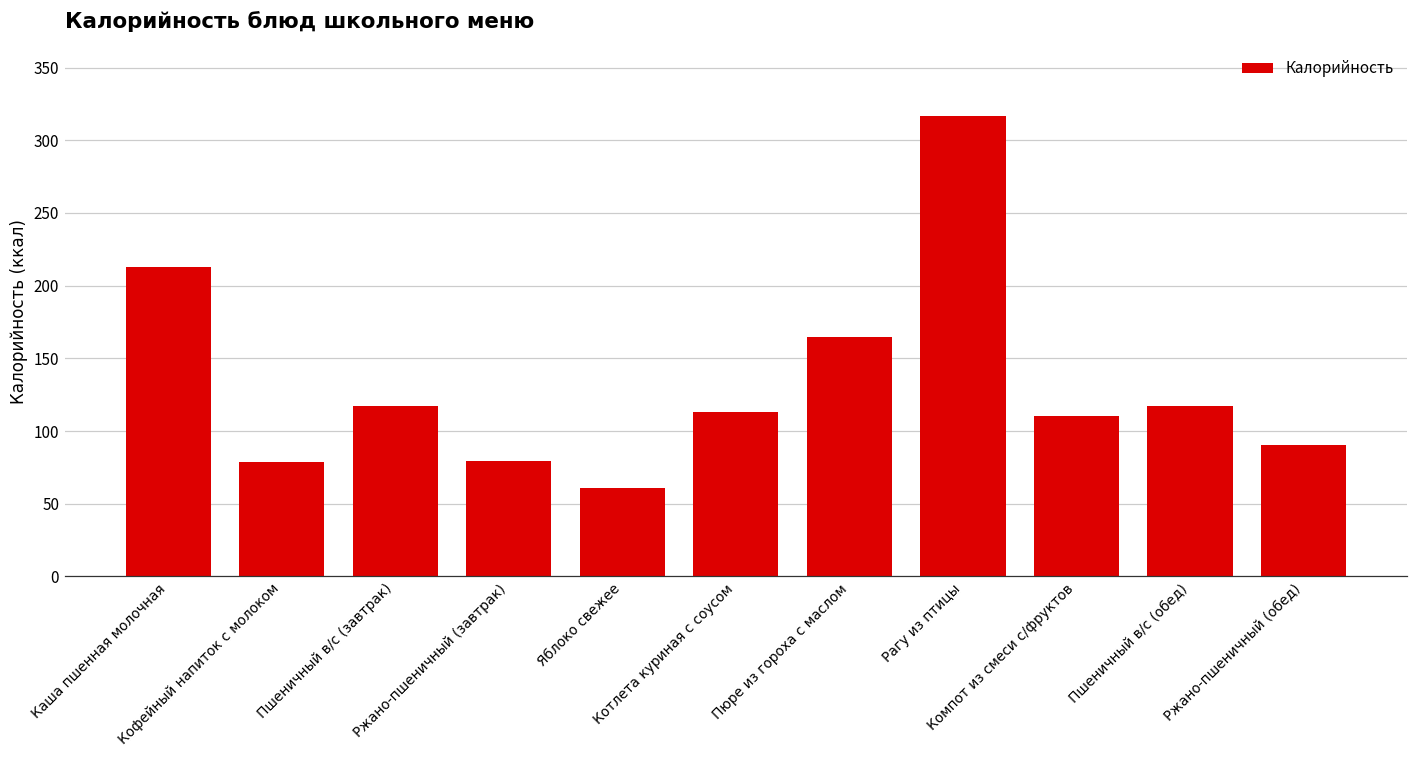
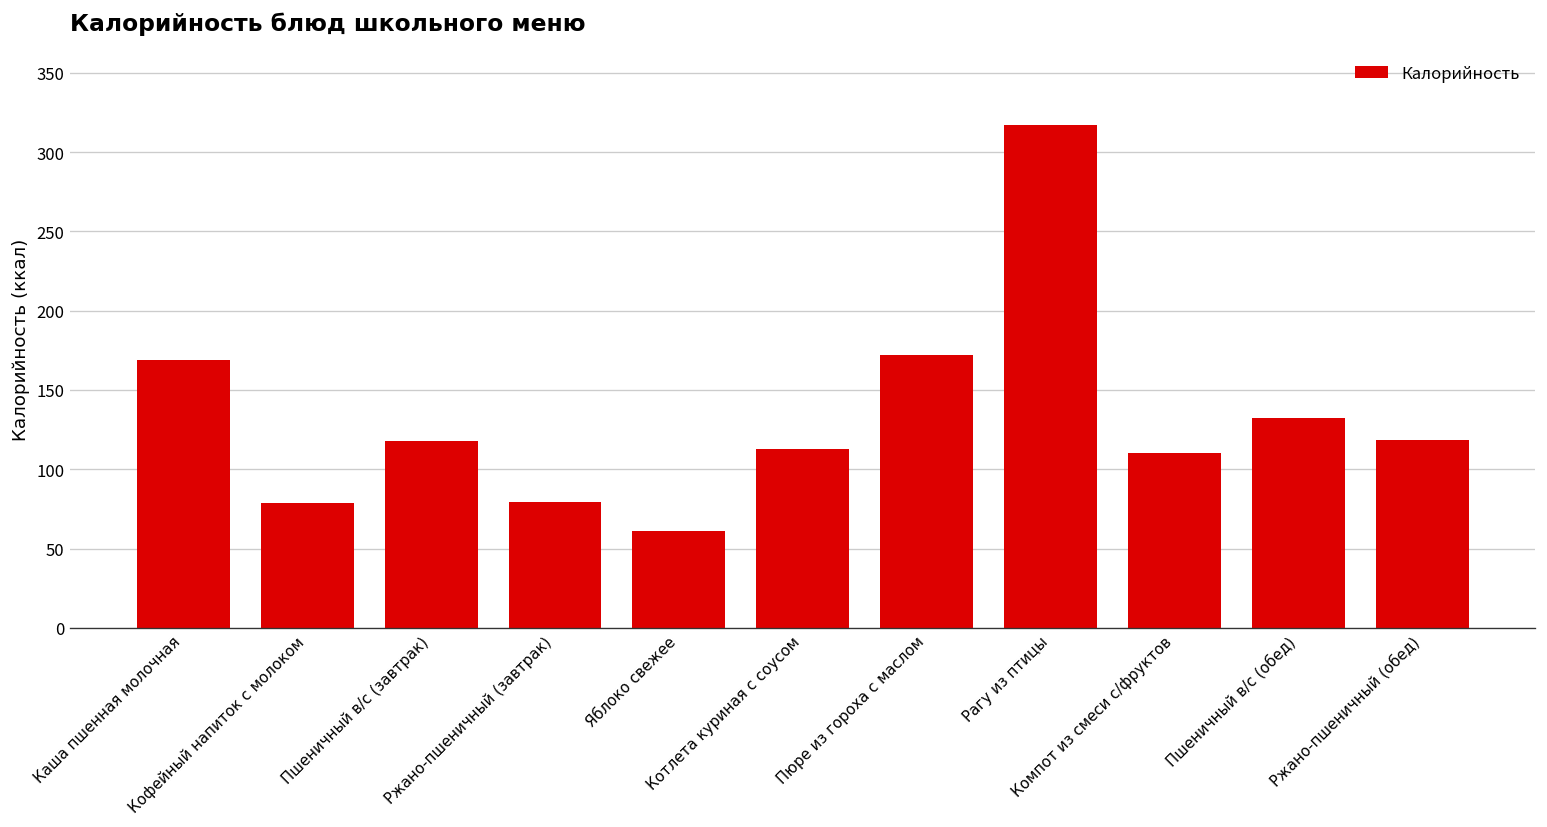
Каша пшенная молочная: 213 -> 169
Пюре из гороха с маслом: 165 -> 172
Пшеничный в/с (обед): 118 -> 133
Ржано-пшеничный (обед): 91 -> 118
